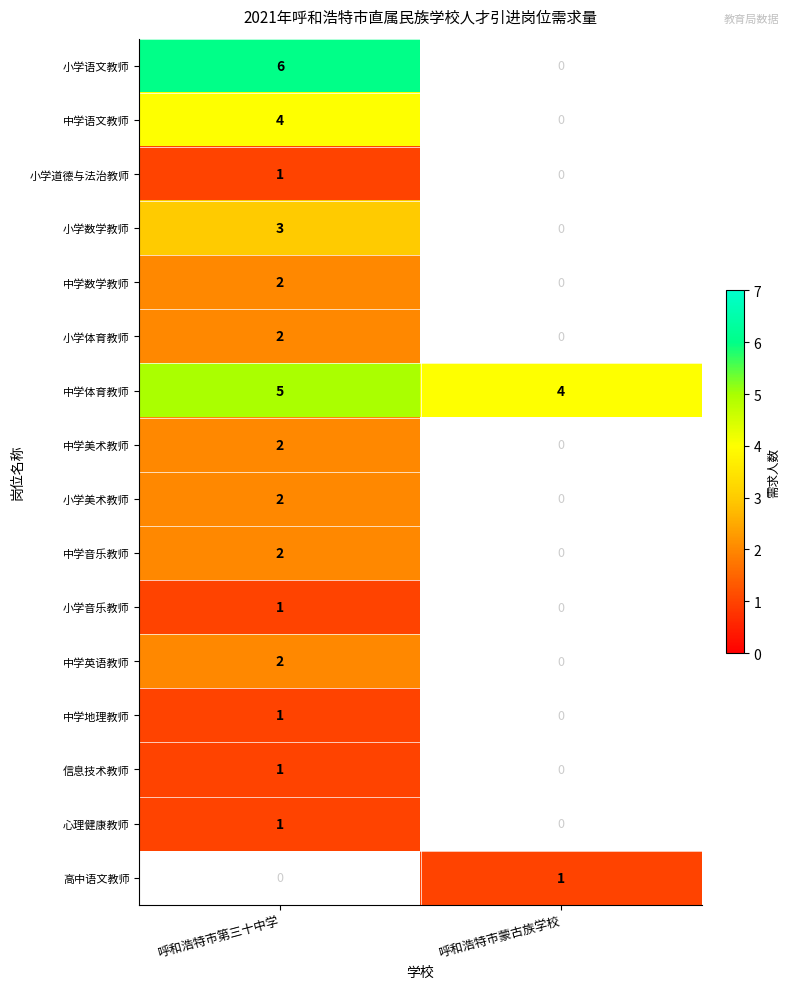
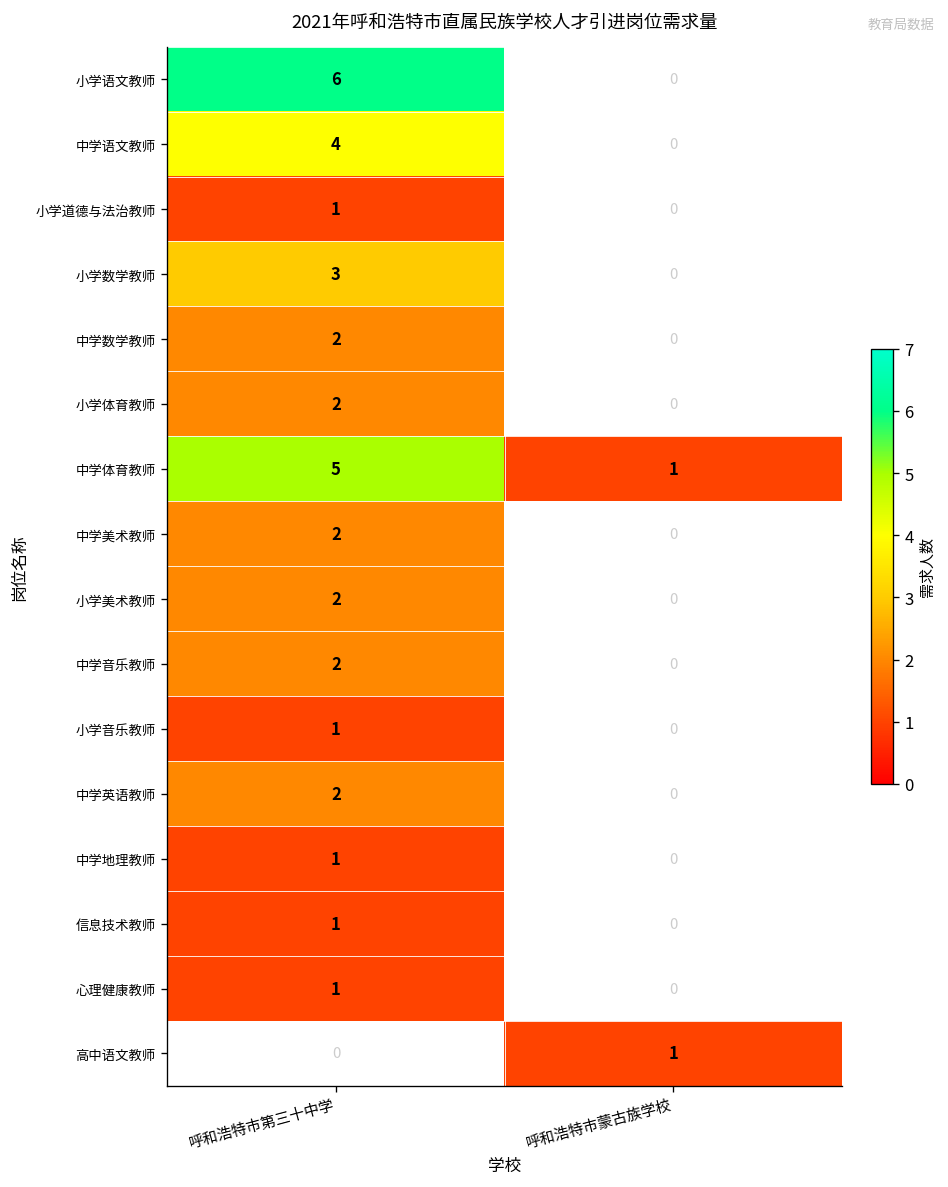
中学体育教师, 呼和浩特市蒙古族学校: 4 -> 1
